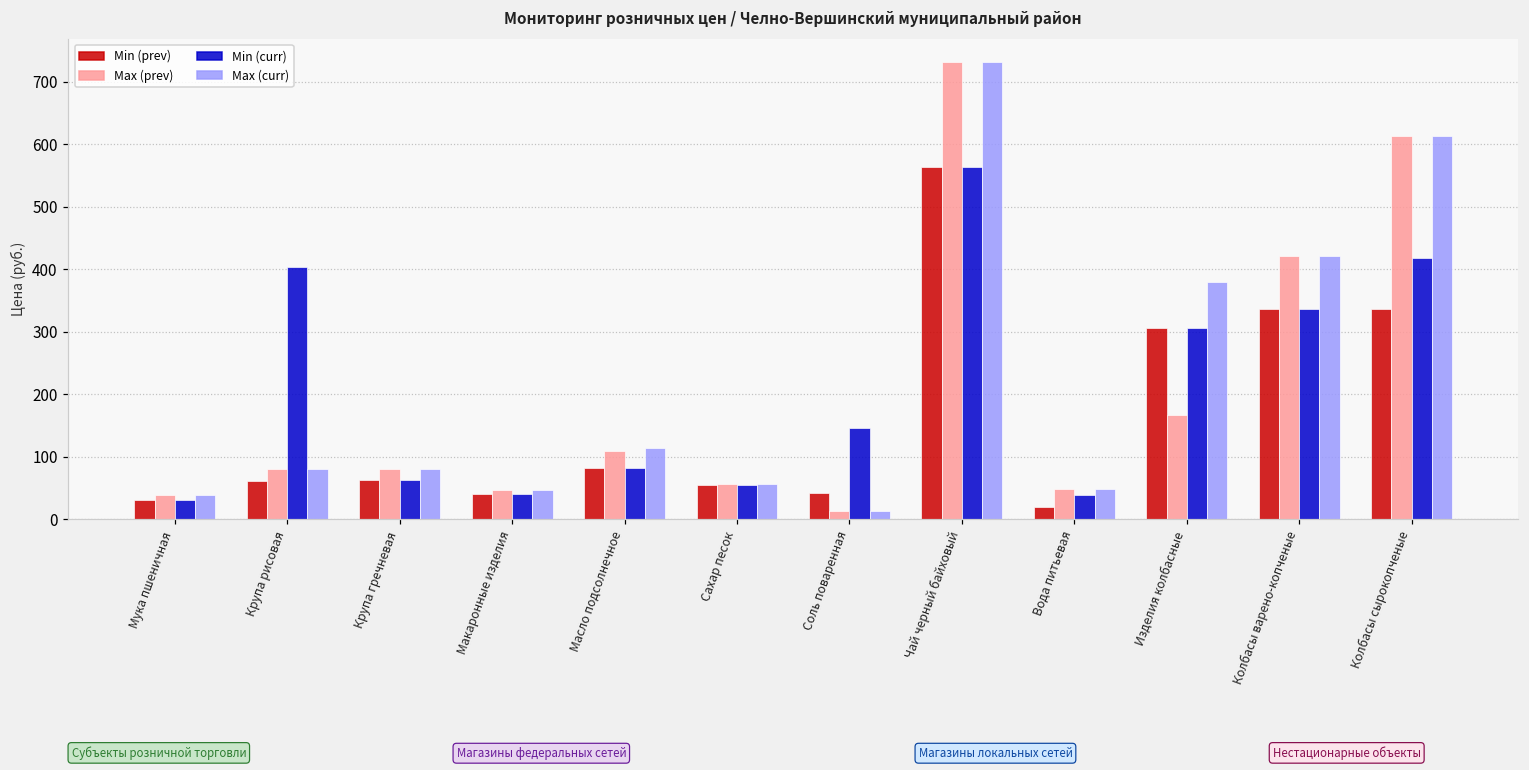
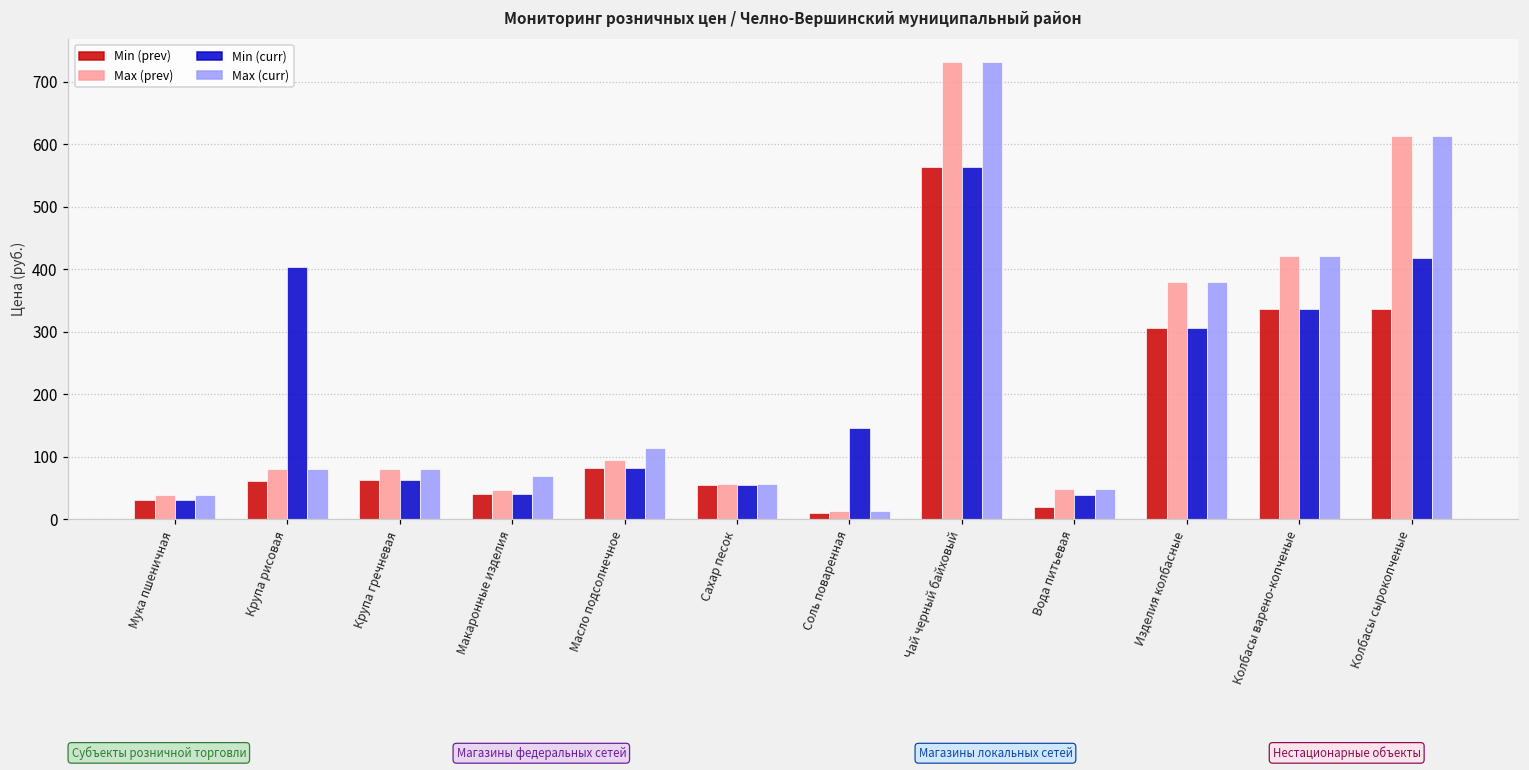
Max (curr), Макаронные изделия: 50 -> 70
Max (prev), Масло подсолнечное: 110 -> 90
Min (prev), Соль поваренная: 40 -> 10
Max (prev), Изделия колбасные: 170 -> 380
